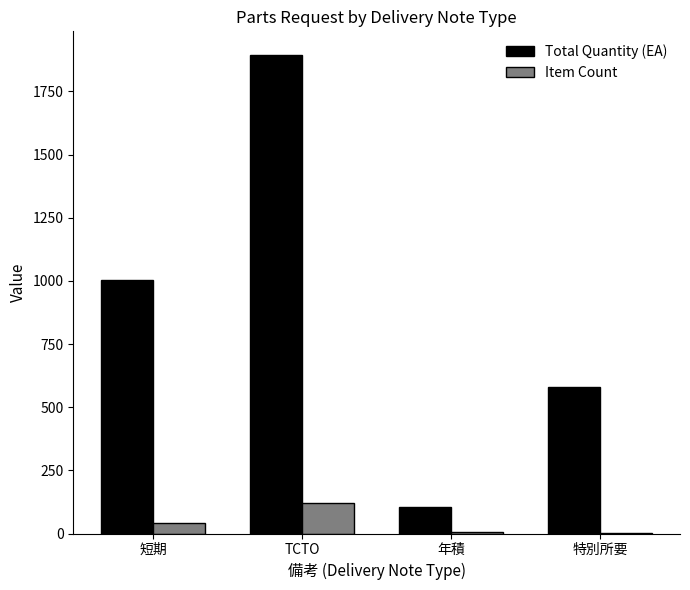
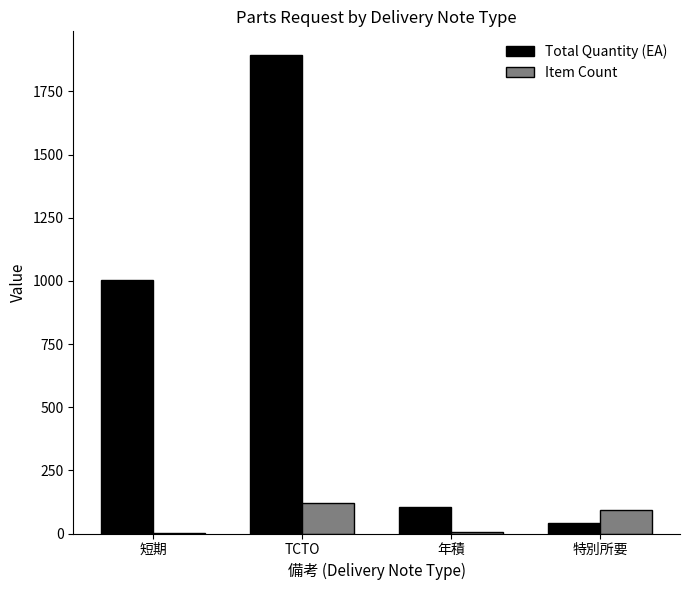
Item Count, 短期: 40 -> 0
Total Quantity (EA), 特別所要: 580 -> 40
Item Count, 特別所要: 0 -> 90
